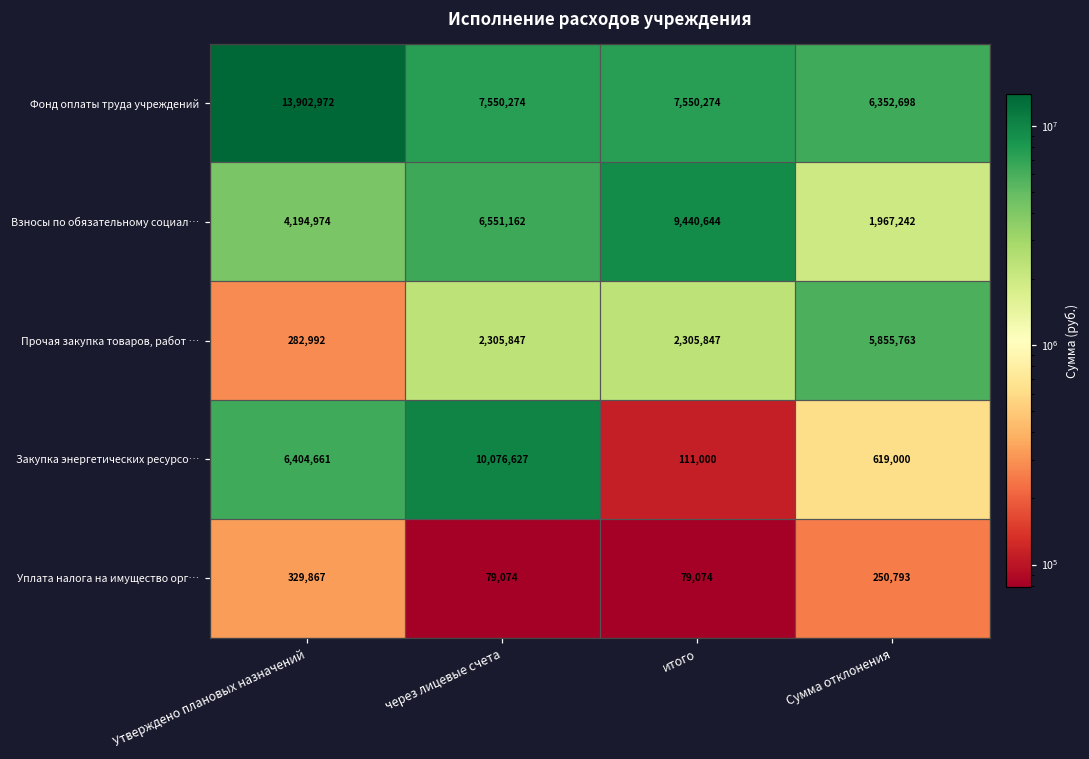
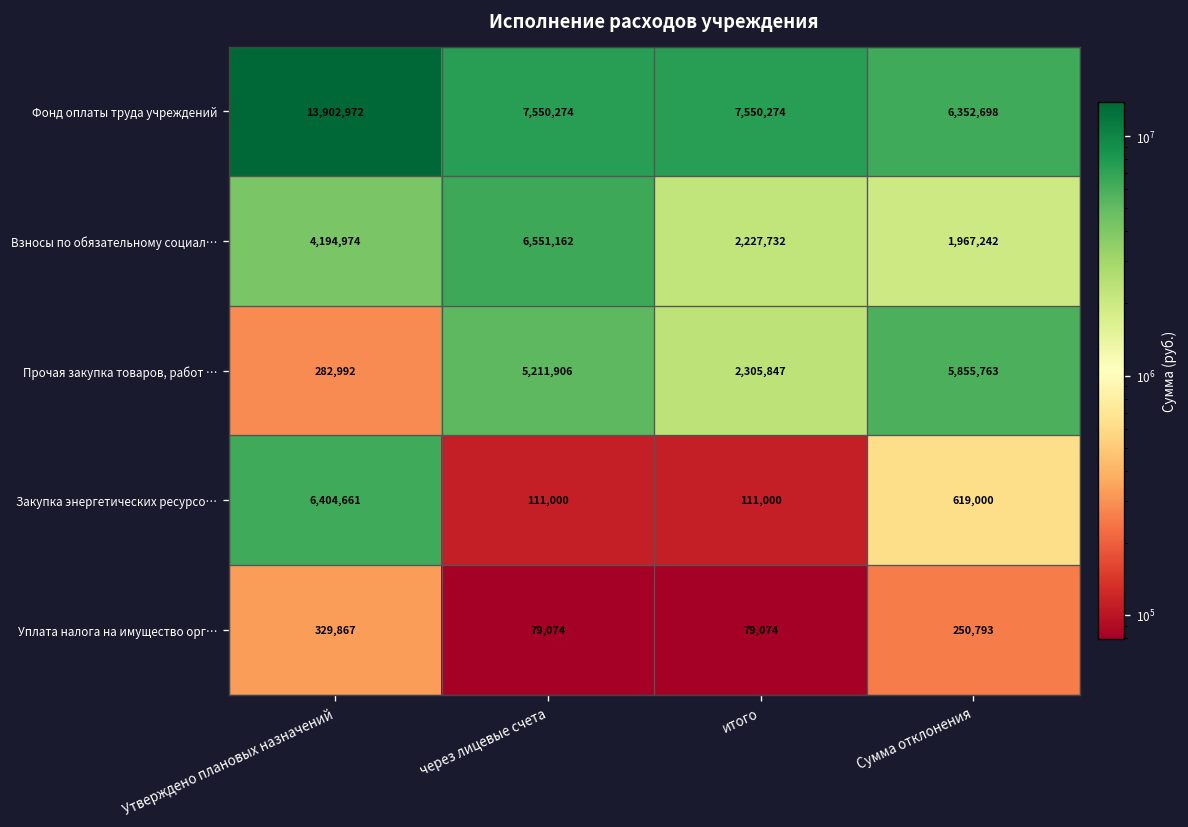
Взносы по обязательному социал…, итого: 9,440,644 -> 2,227,732
Прочая закупка товаров, работ …, через лицевые счета: 2,305,847 -> 5,211,906
Закупка энергетических ресурсо…, через лицевые счета: 10,076,627 -> 111,000
